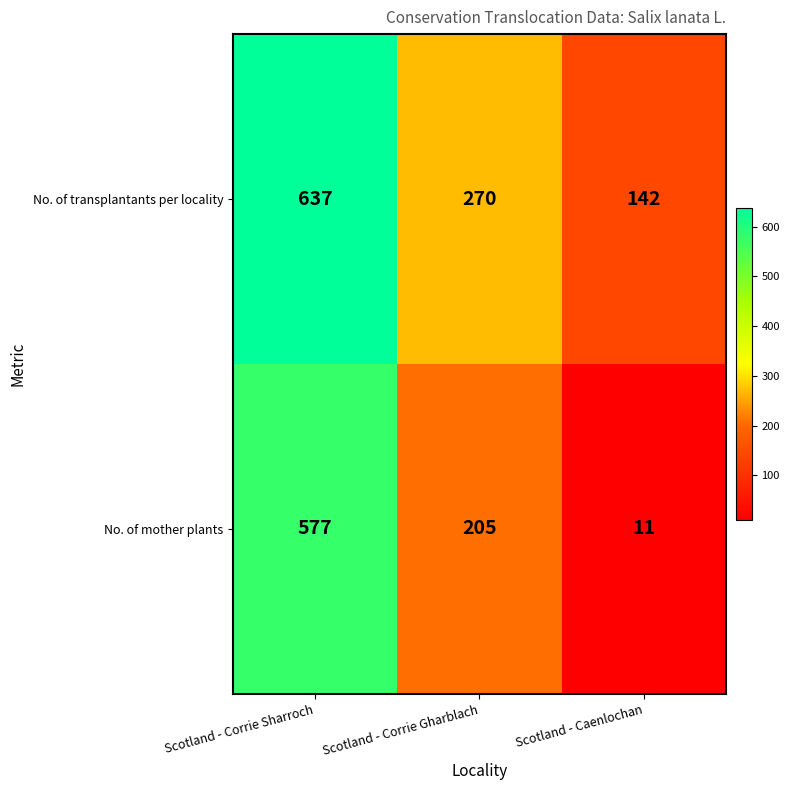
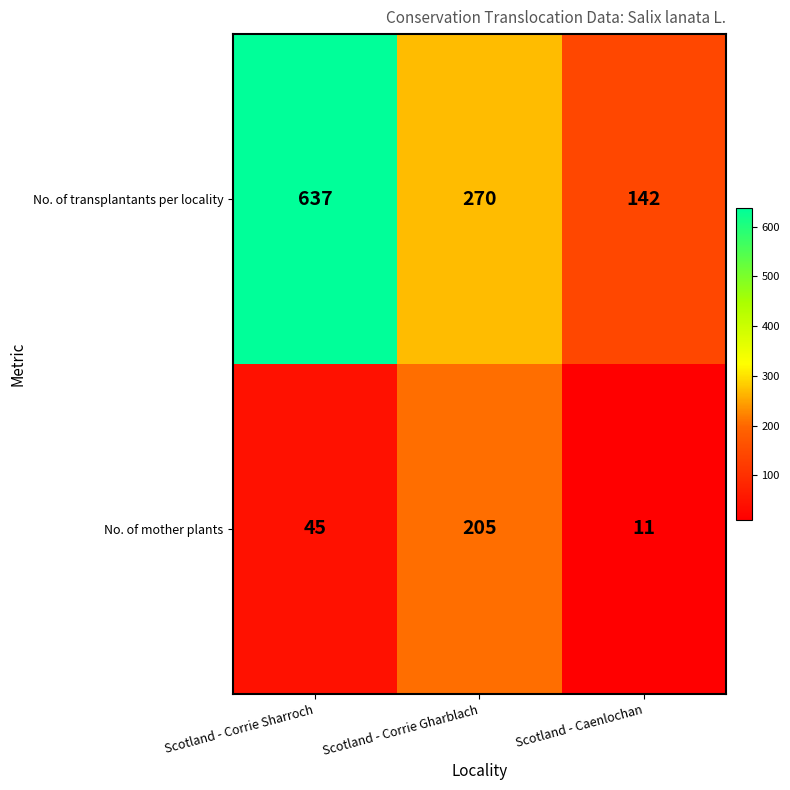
No. of mother plants, Scotland - Corrie Sharroch: 577 -> 45
